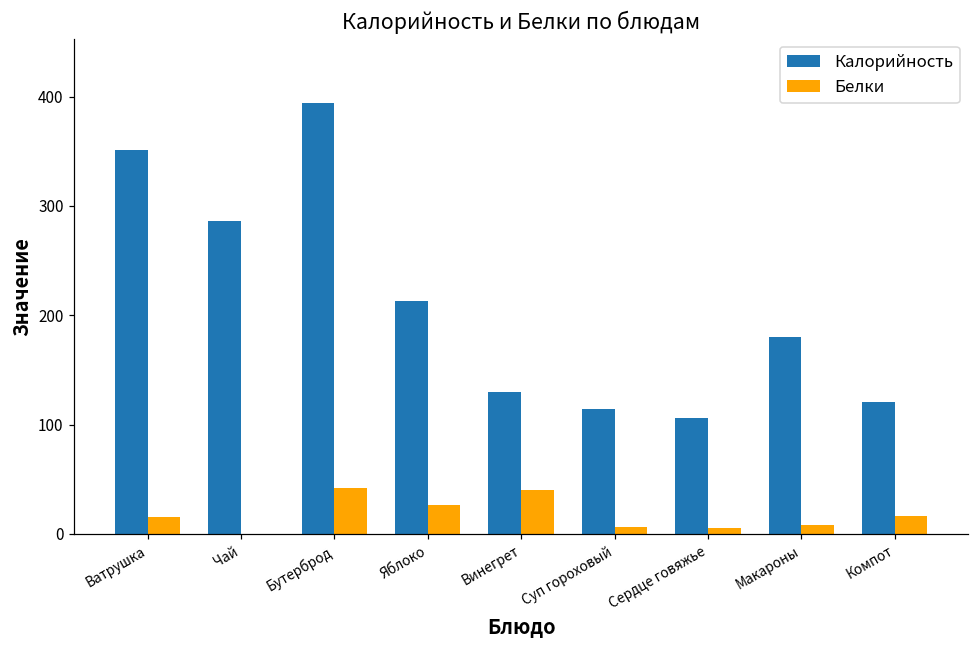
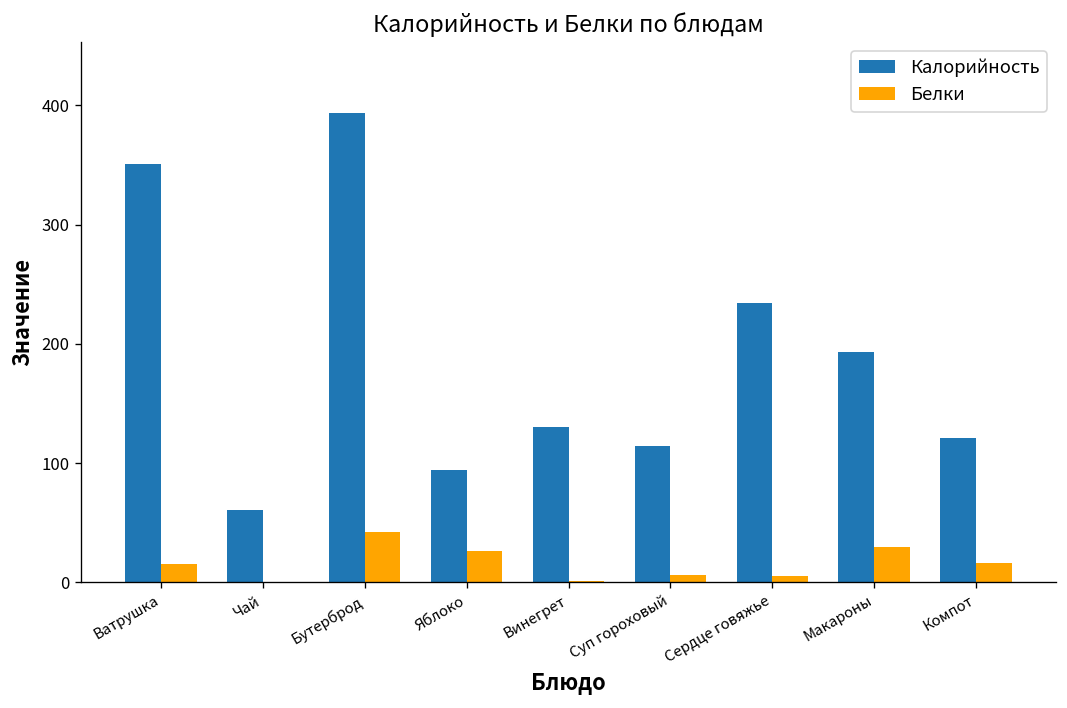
Калорийность, Чай: 290 -> 60
Калорийность, Яблоко: 210 -> 90
Белки, Винегрет: 40 -> 0
Калорийность, Сердце говяжье: 110 -> 230
Калорийность, Макароны: 180 -> 190
Белки, Макароны: 10 -> 30
